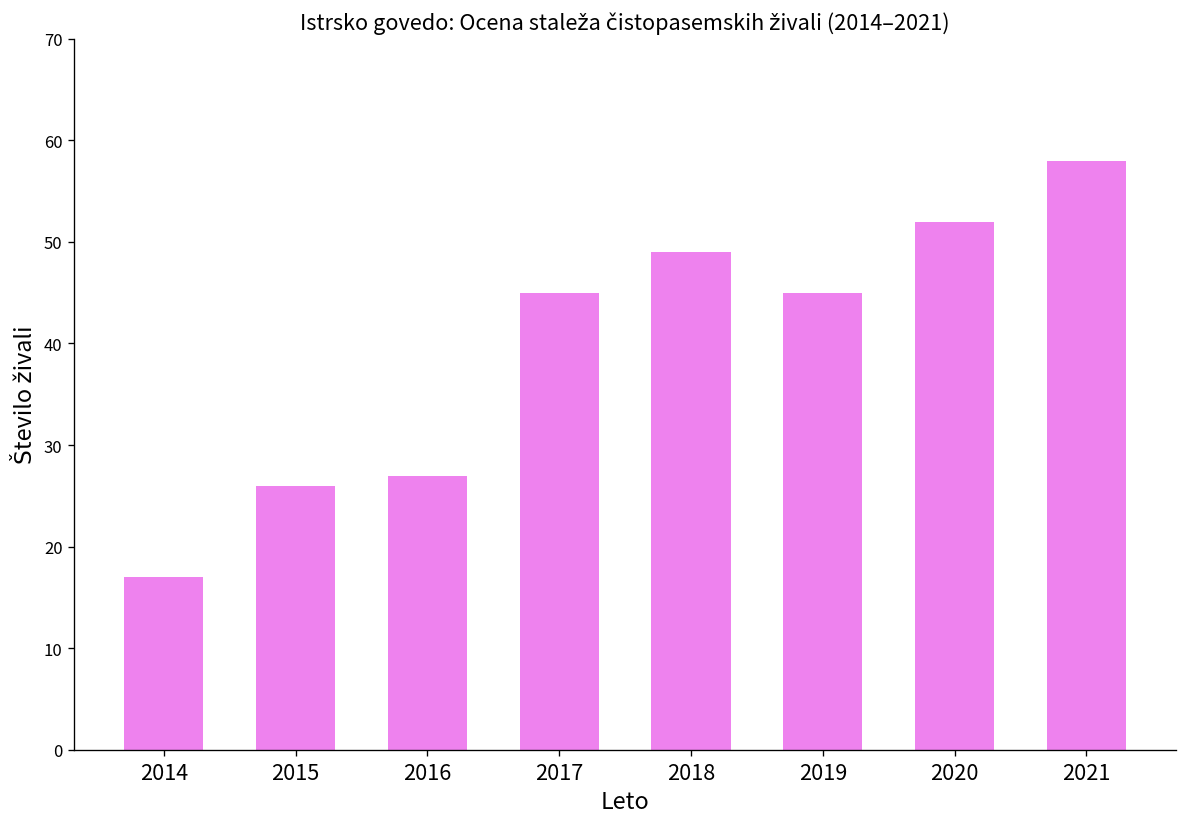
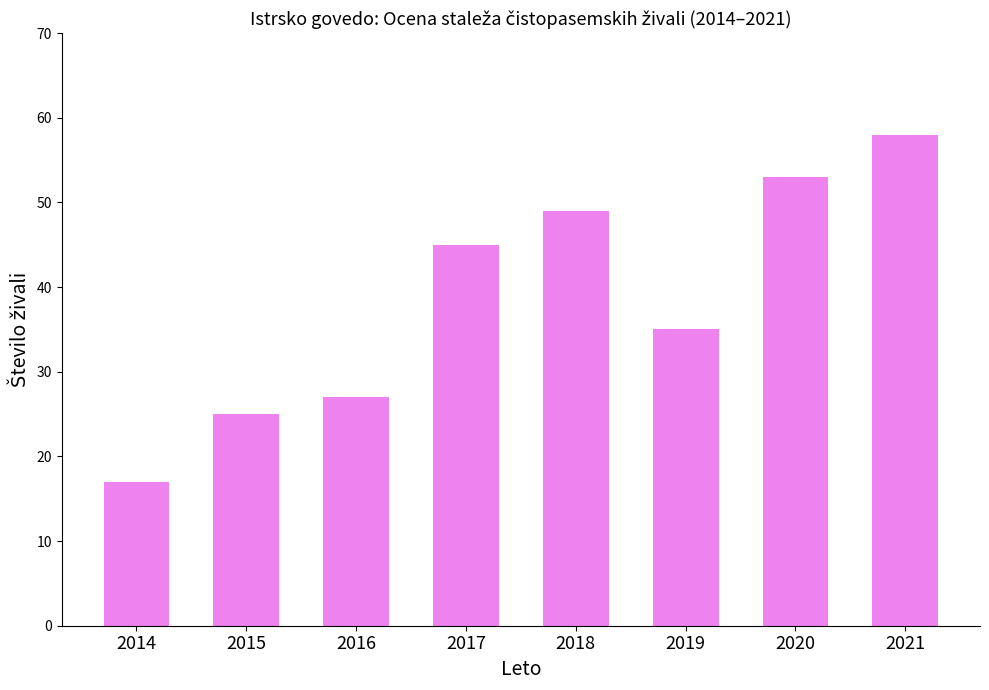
2015: 26 -> 25
2019: 45 -> 35
2020: 52 -> 53
